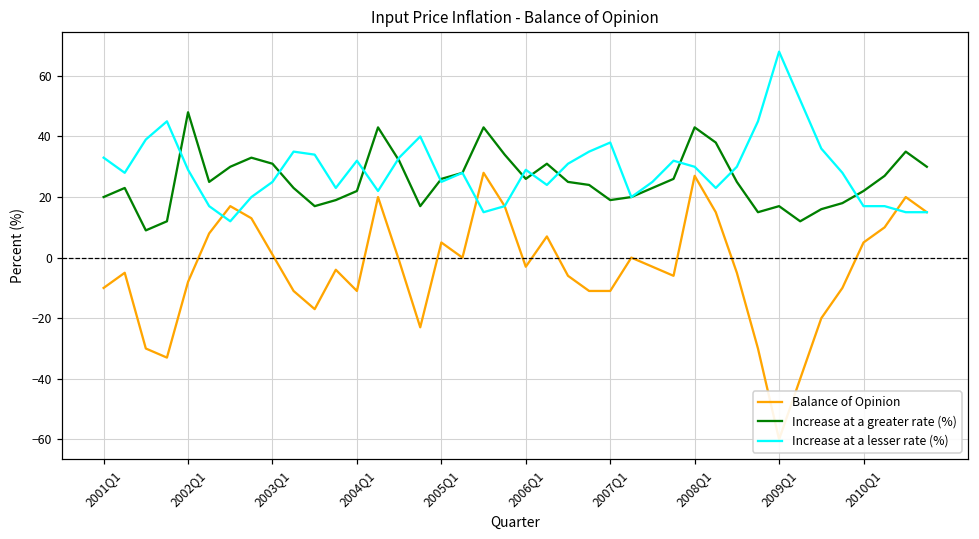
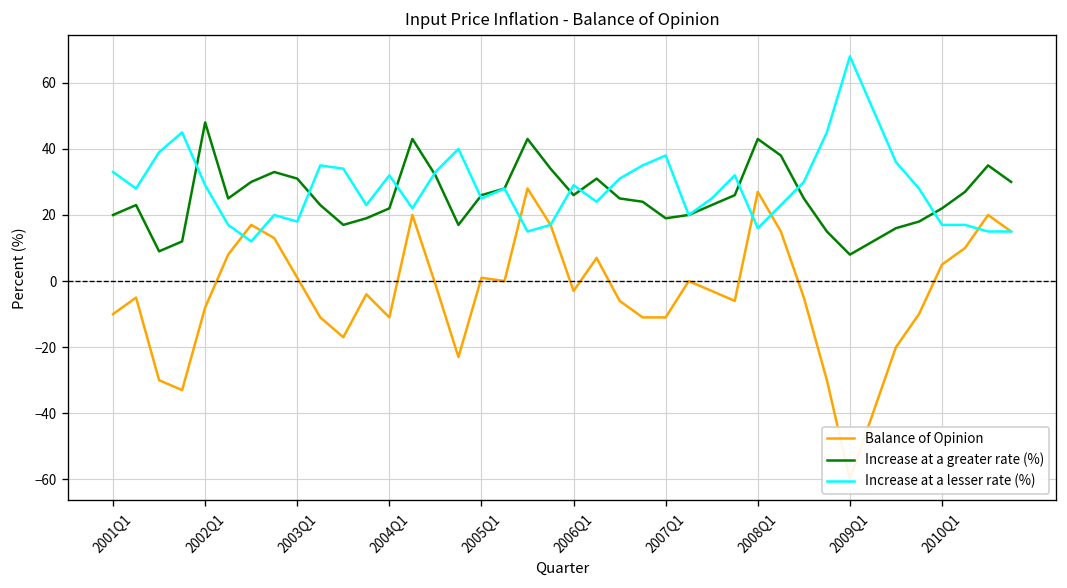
Increase at a lesser rate (%), 2003Q1: 25 -> 18
Balance of Opinion, 2005Q1: 5 -> 1
Increase at a lesser rate (%), 2008Q1: 30 -> 16
Increase at a greater rate (%), 2009Q1: 17 -> 8
